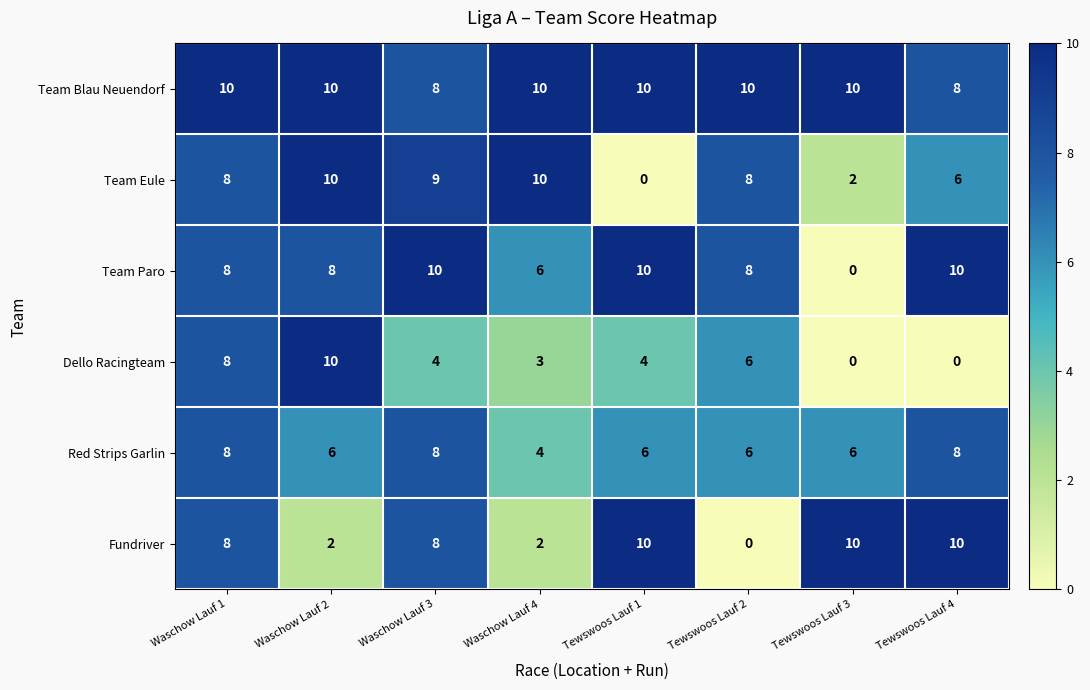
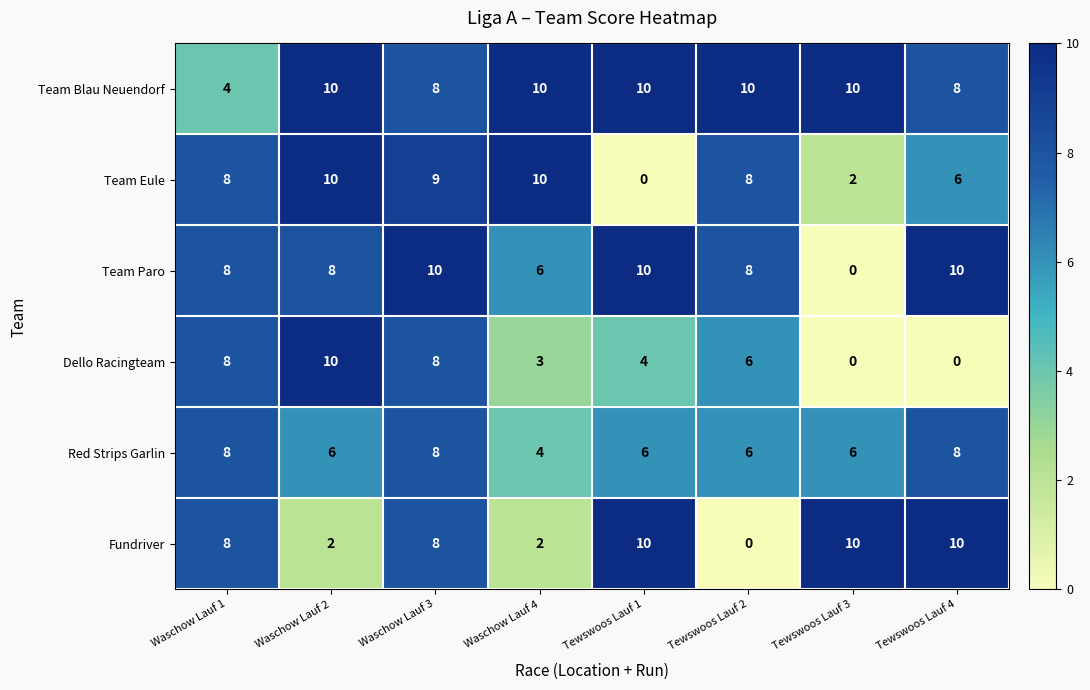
Team Blau Neuendorf, Waschow Lauf 1: 10 -> 4
Dello Racingteam, Waschow Lauf 3: 4 -> 8
